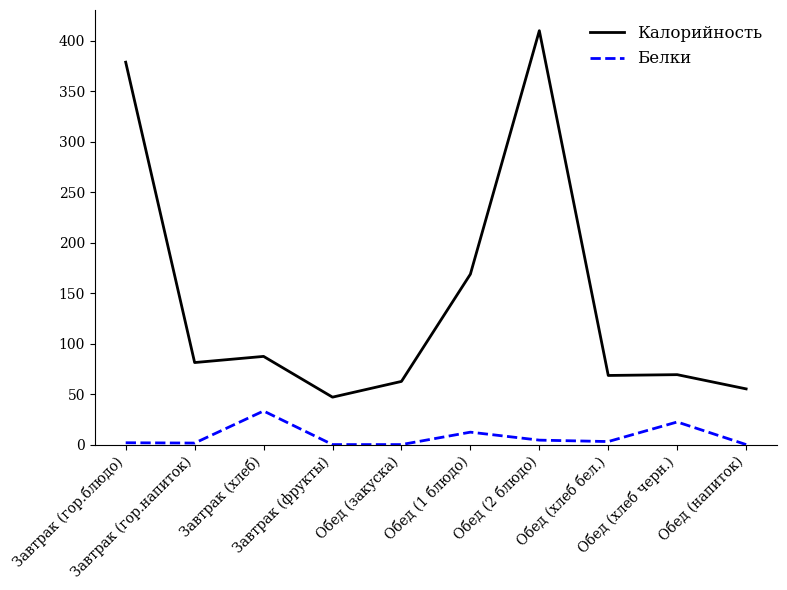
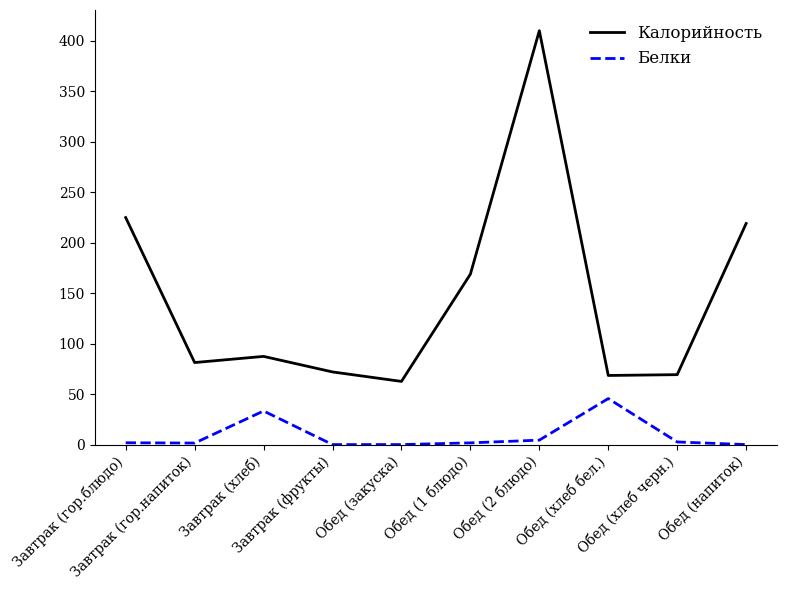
Калорийность, Завтрак (гор.блюдо): 379 -> 225
Калорийность, Завтрак (фрукты): 47 -> 72
Белки, Обед (1 блюдо): 12 -> 2
Белки, Обед (хлеб бел.): 3 -> 46
Белки, Обед (хлеб черн.): 22 -> 3
Калорийность, Обед (напиток): 55 -> 219
